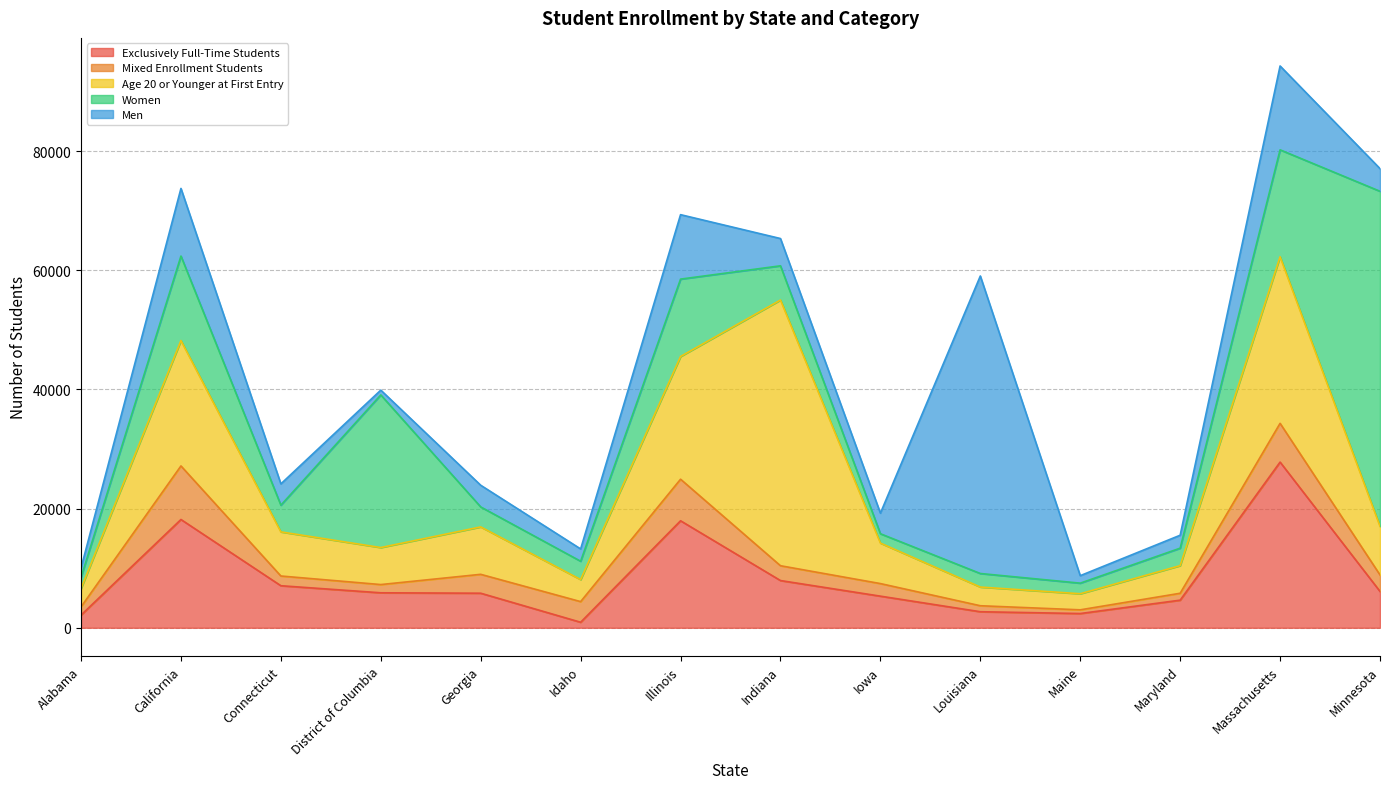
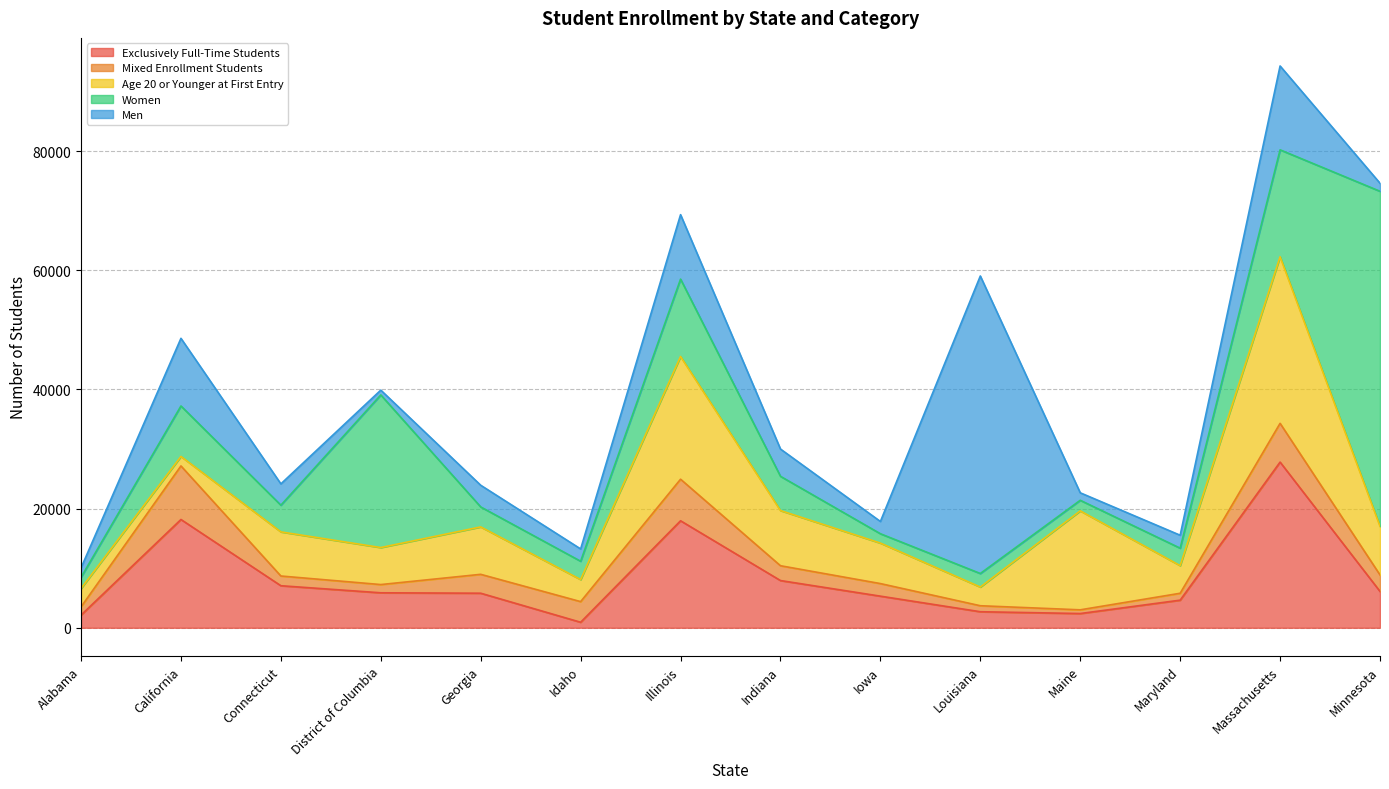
Age 20 or Younger at First Entry, California: 21000 -> 2000
Women, California: 14000 -> 8000
Age 20 or Younger at First Entry, Indiana: 45000 -> 9000
Men, Iowa: 3000 -> 2000
Age 20 or Younger at First Entry, Maine: 3000 -> 17000
Men, Minnesota: 4000 -> 1000
